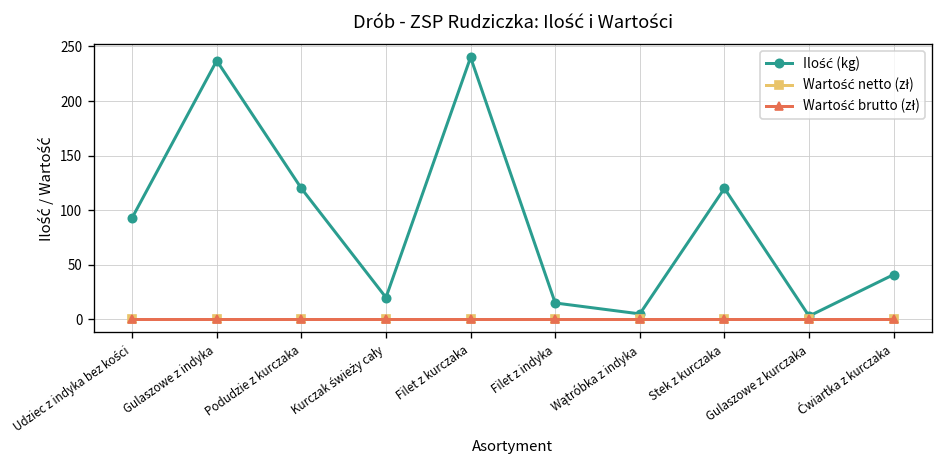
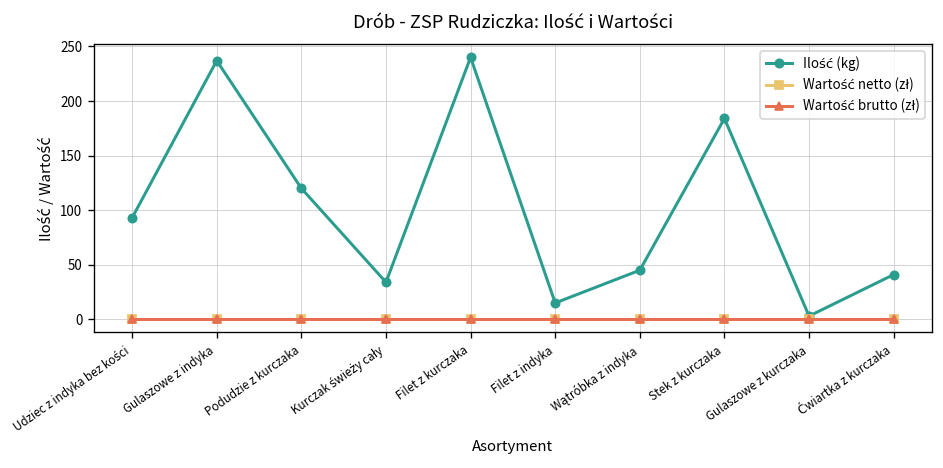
Ilość (kg), Kurczak świeży cały: 20 -> 30
Ilość (kg), Wątróbka z indyka: 10 -> 50
Ilość (kg), Stek z kurczaka: 120 -> 180
